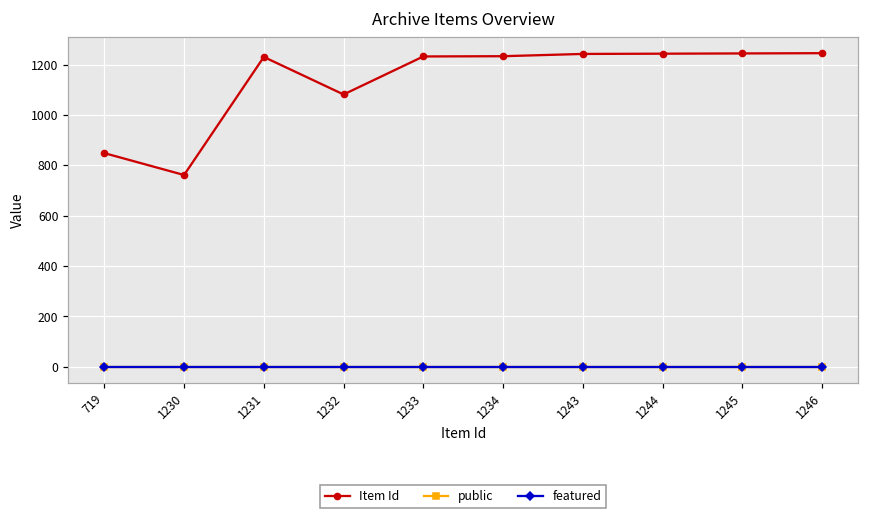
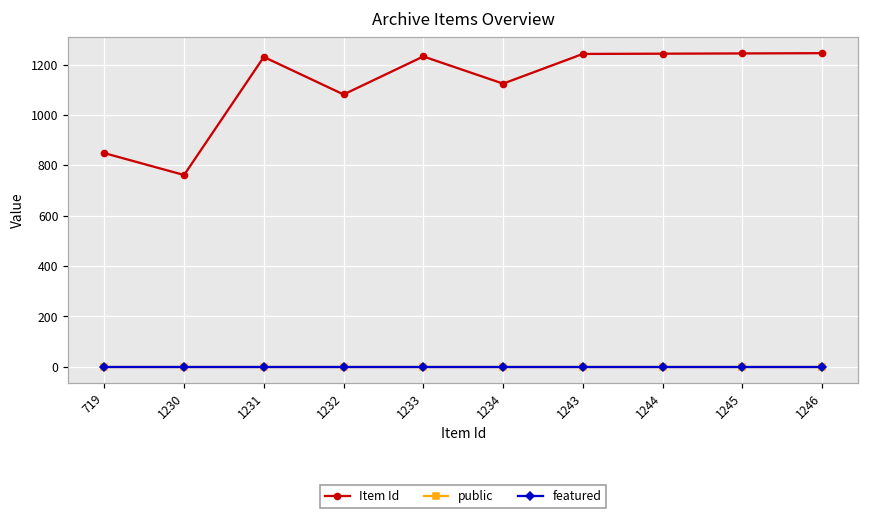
Item Id, 1234: 1230 -> 1130
